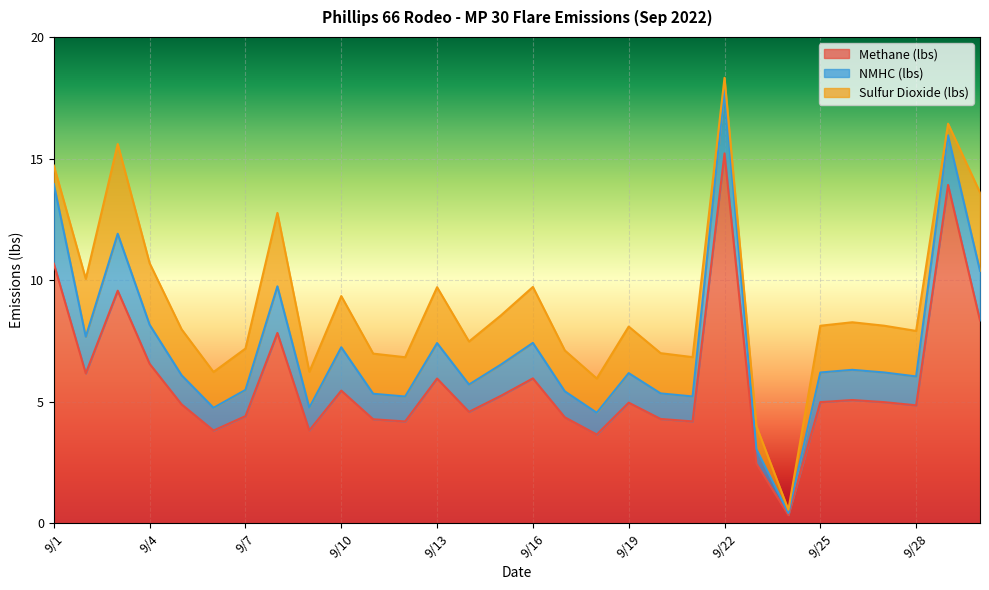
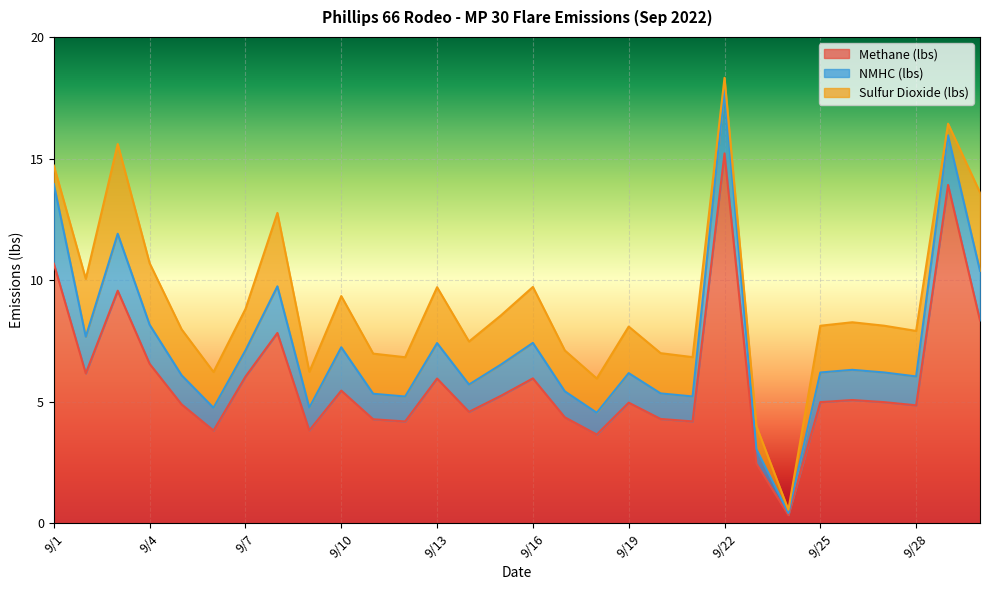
Methane (lbs), 9/7: 4.4 -> 6.0
